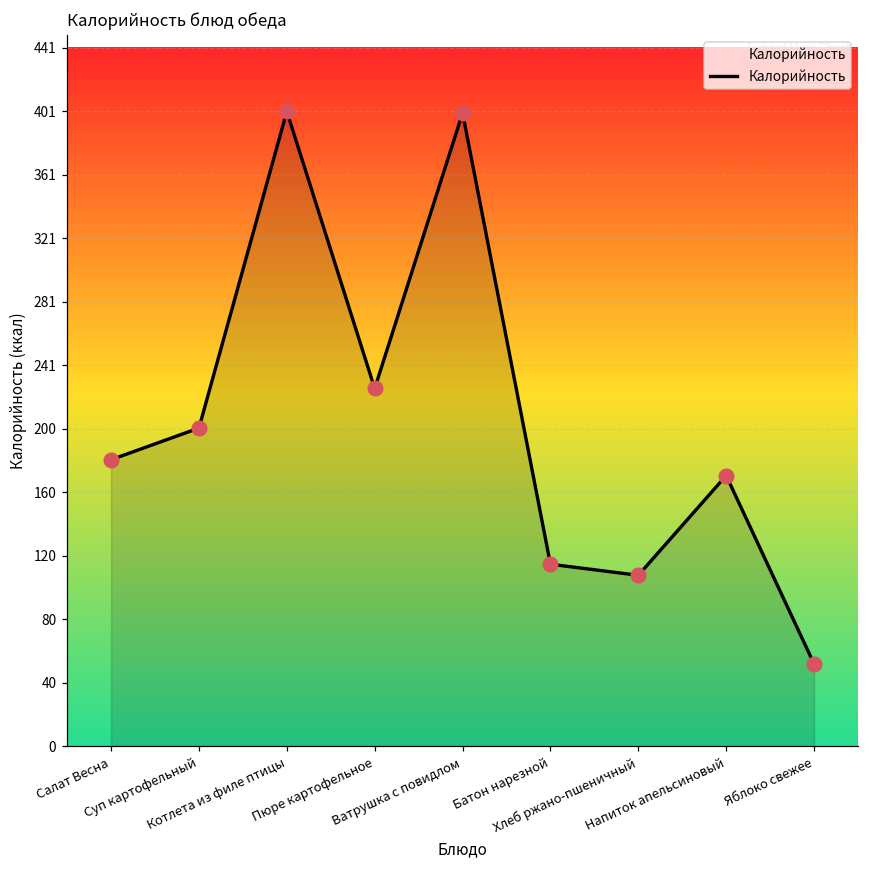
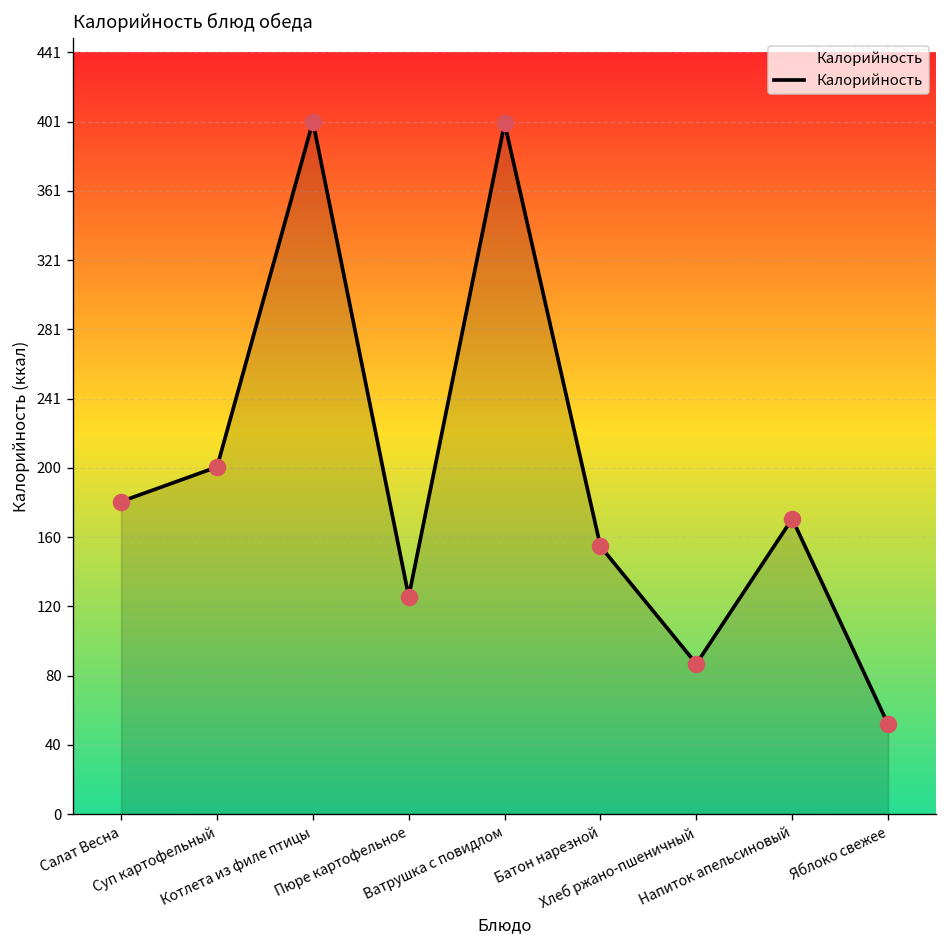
Пюре картофельное: 226 -> 126
Батон нарезной: 115 -> 155
Хлеб ржано-пшеничный: 108 -> 87
